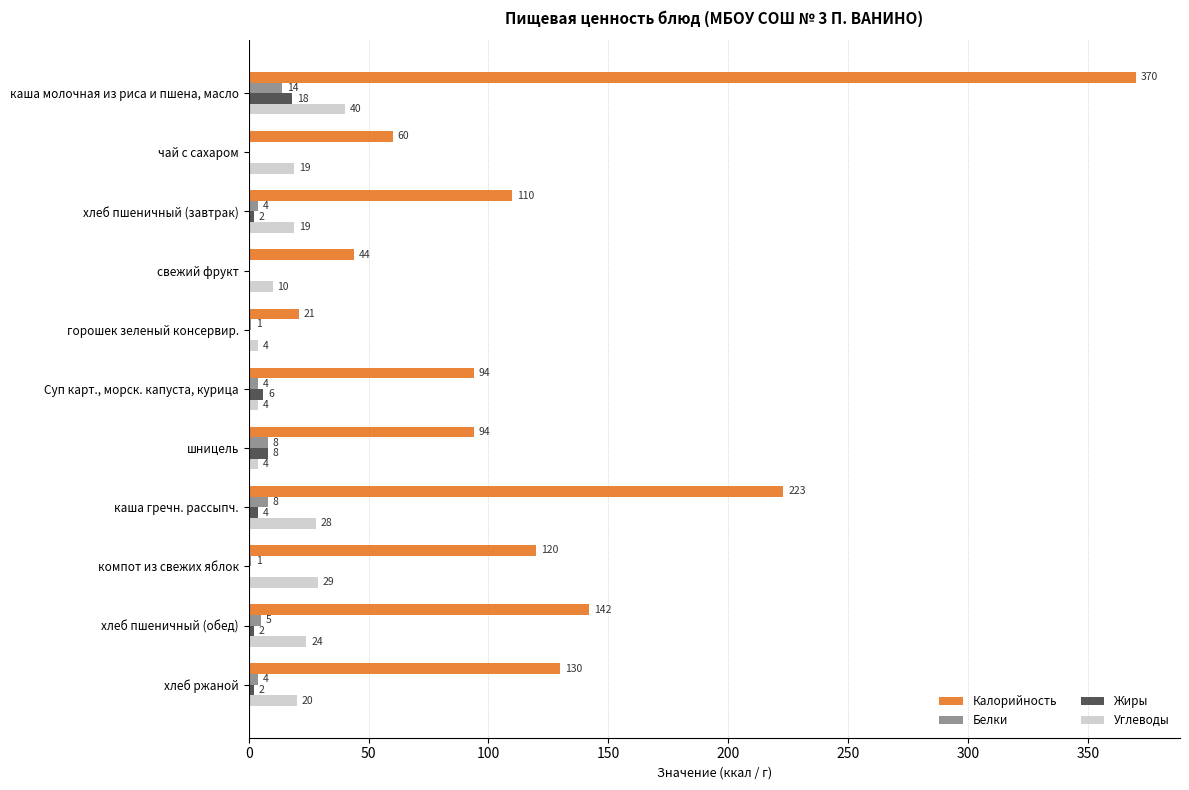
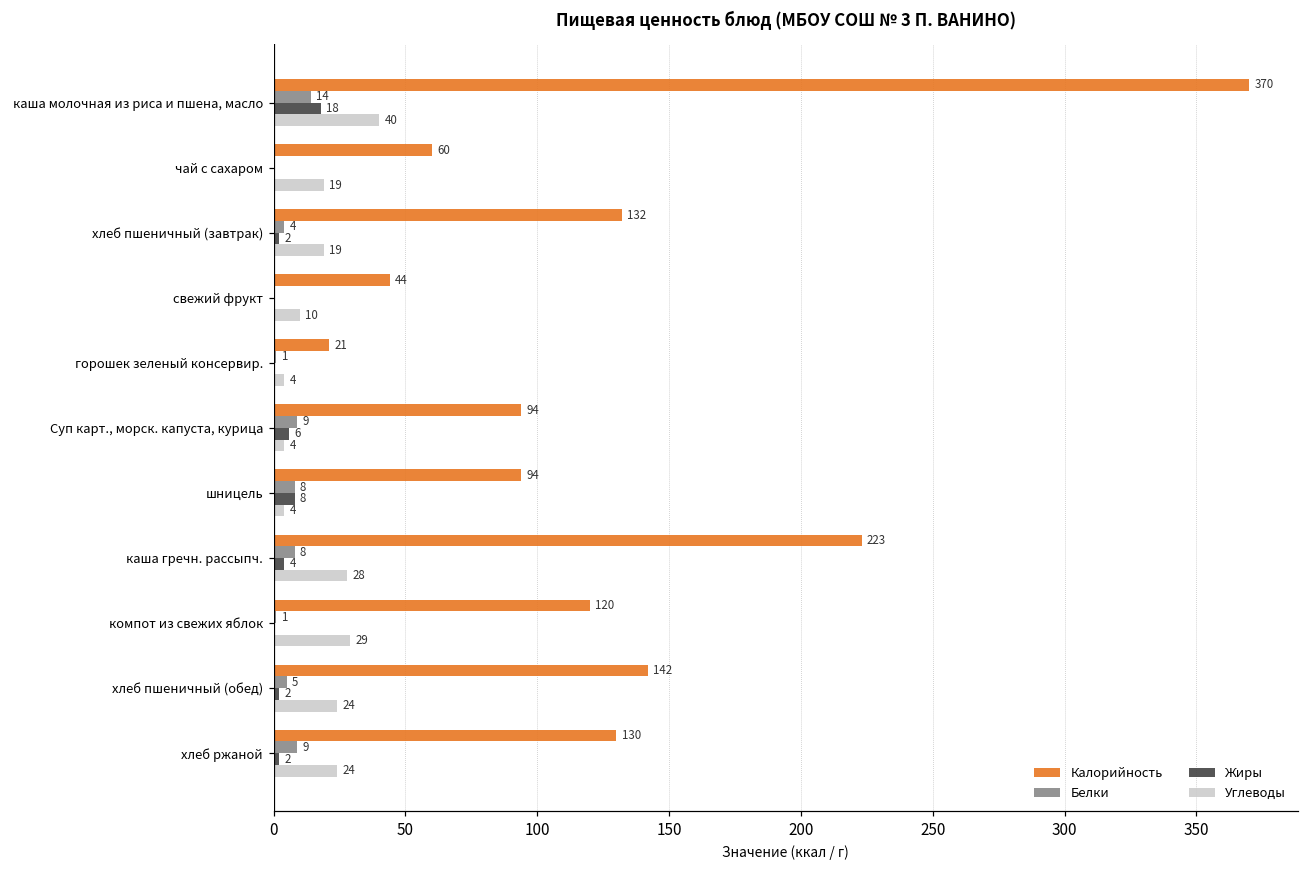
Калорийность, хлеб пшеничный (завтрак): 110 -> 132
Белки, Суп карт., морск. капуста, курица: 4 -> 9
Белки, хлеб ржаной: 4 -> 9
Углеводы, хлеб ржаной: 20 -> 24
